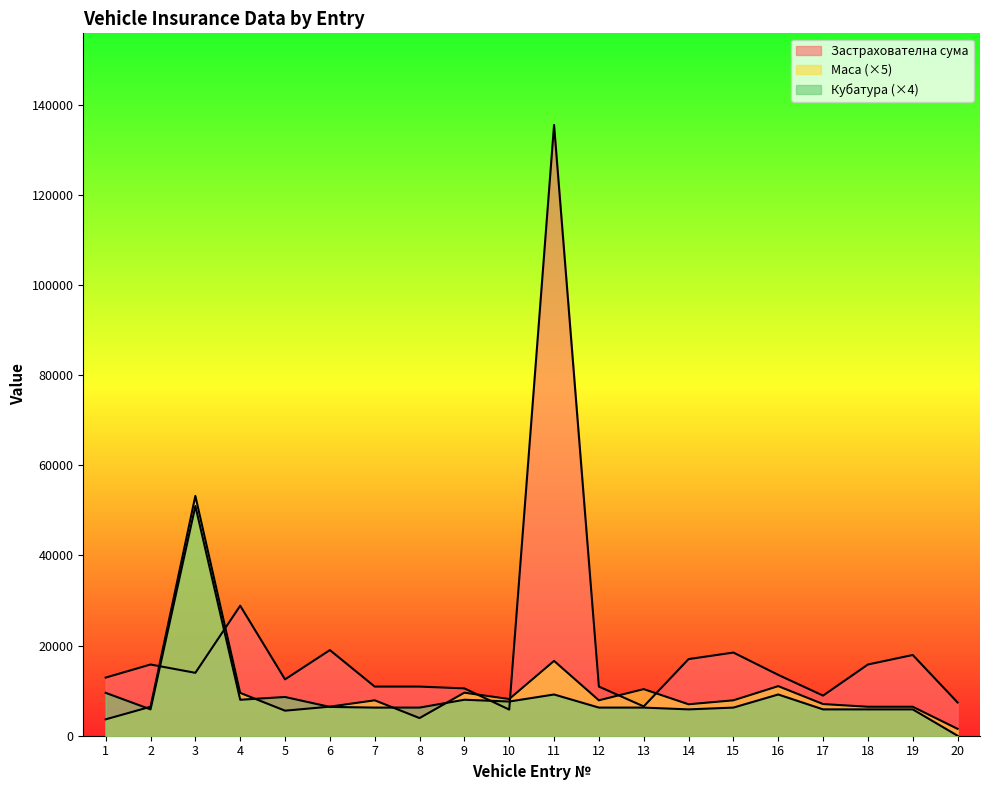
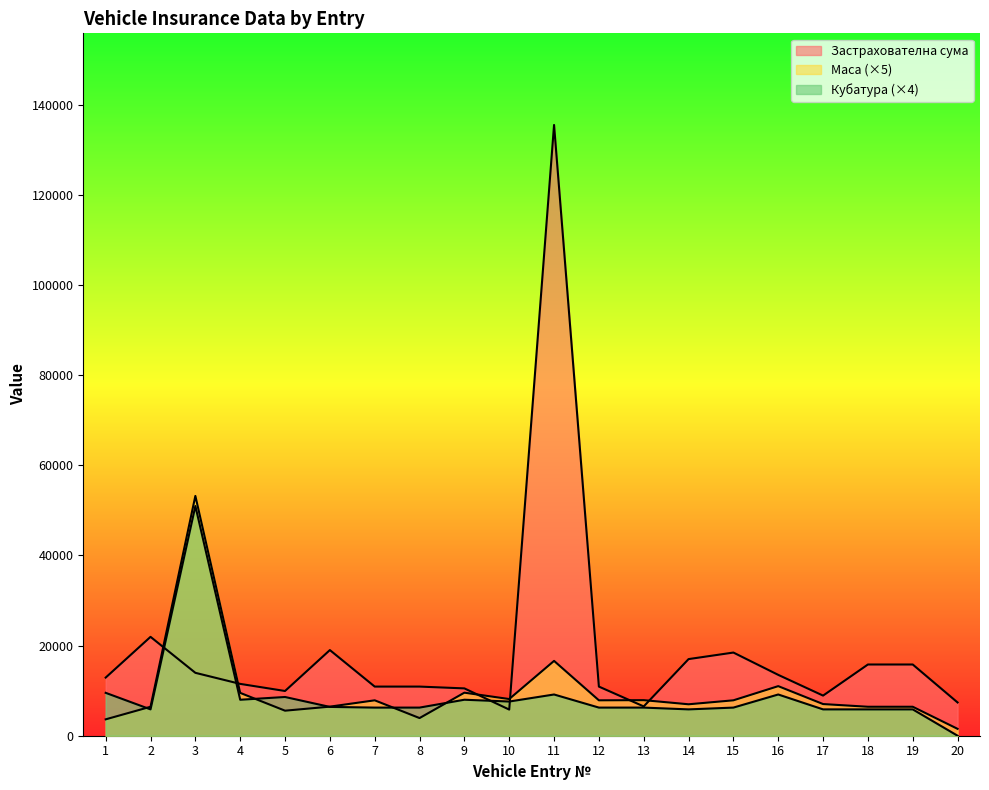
Застрахователна сума, 2: 16000 -> 22000
Застрахователна сума, 4: 29000 -> 12000
Застрахователна сума, 5: 13000 -> 10000
Маса (×5), 13: 10000 -> 8000
Застрахователна сума, 19: 18000 -> 16000
